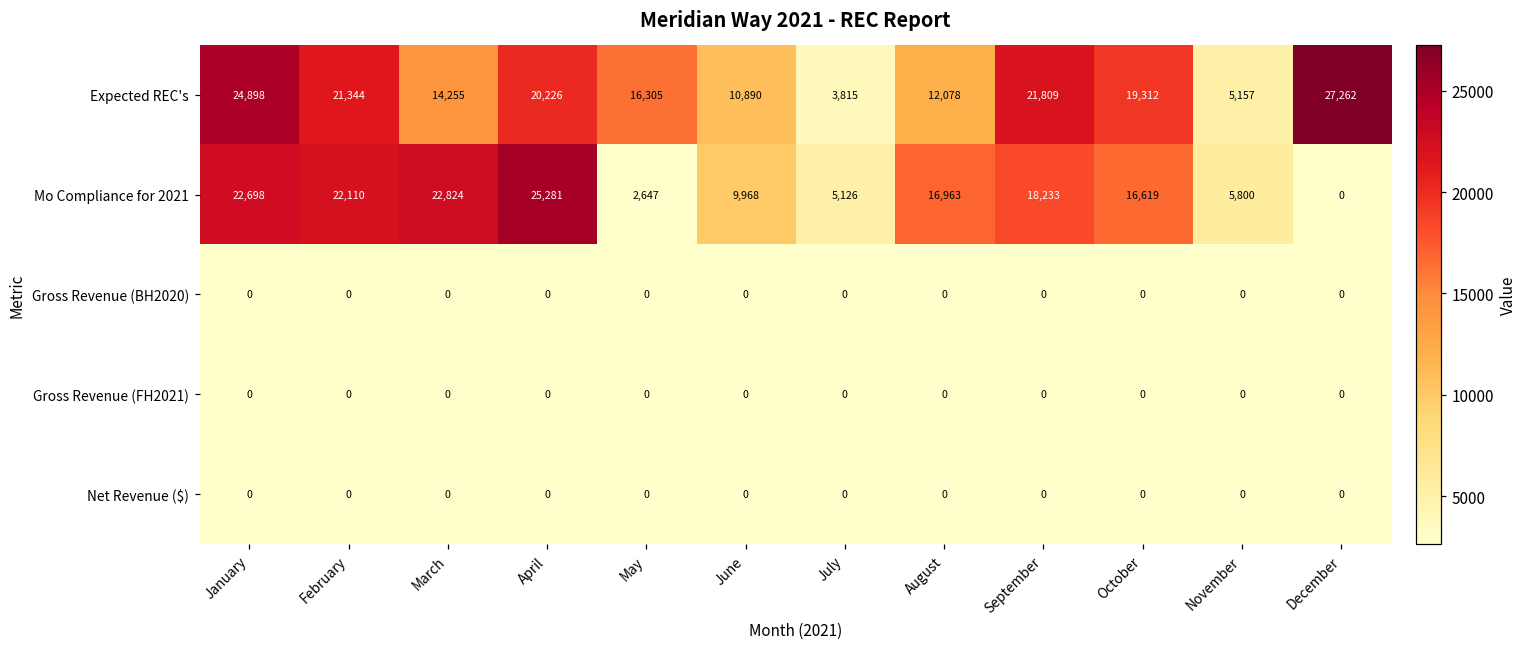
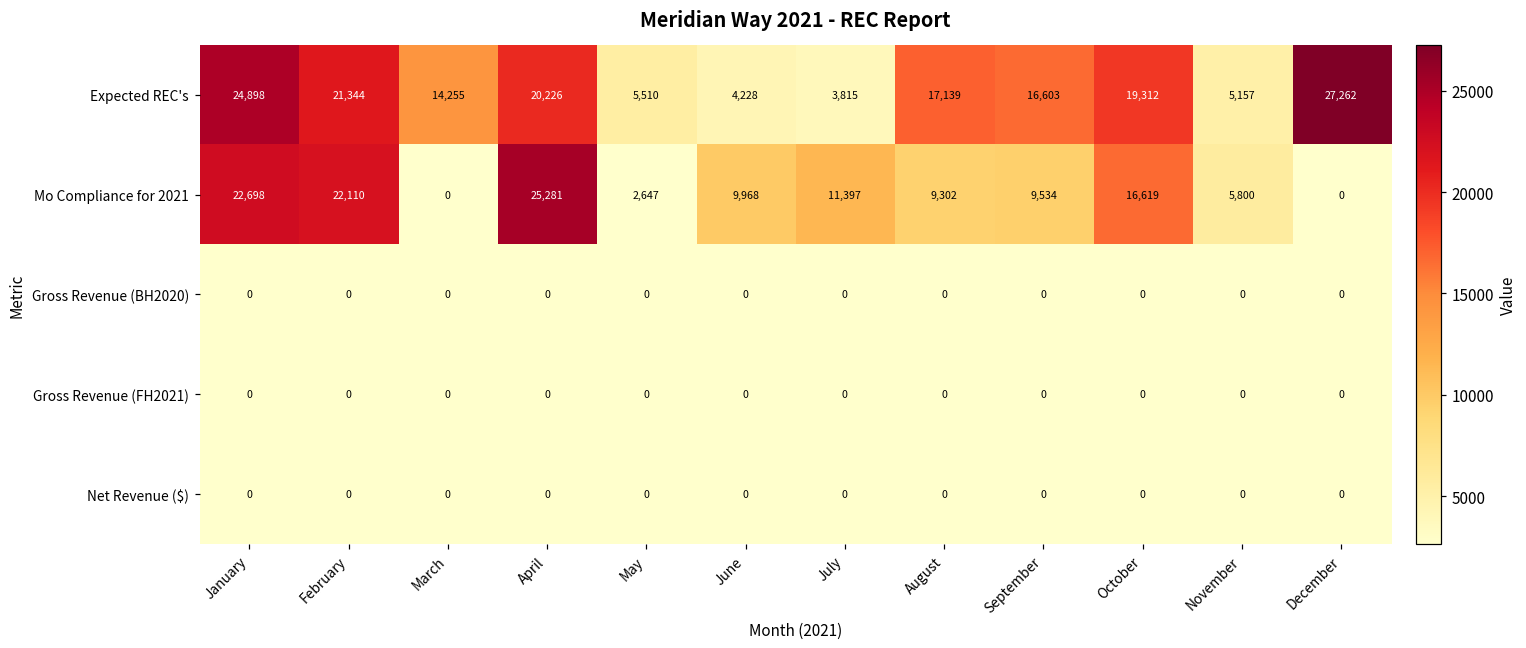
Expected REC's, May: 16,305 -> 5,510
Expected REC's, June: 10,890 -> 4,228
Expected REC's, August: 12,078 -> 17,139
Expected REC's, September: 21,809 -> 16,603
Mo Compliance for 2021, March: 22,824 -> 0
Mo Compliance for 2021, July: 5,126 -> 11,397
Mo Compliance for 2021, August: 16,963 -> 9,302
Mo Compliance for 2021, September: 18,233 -> 9,534
